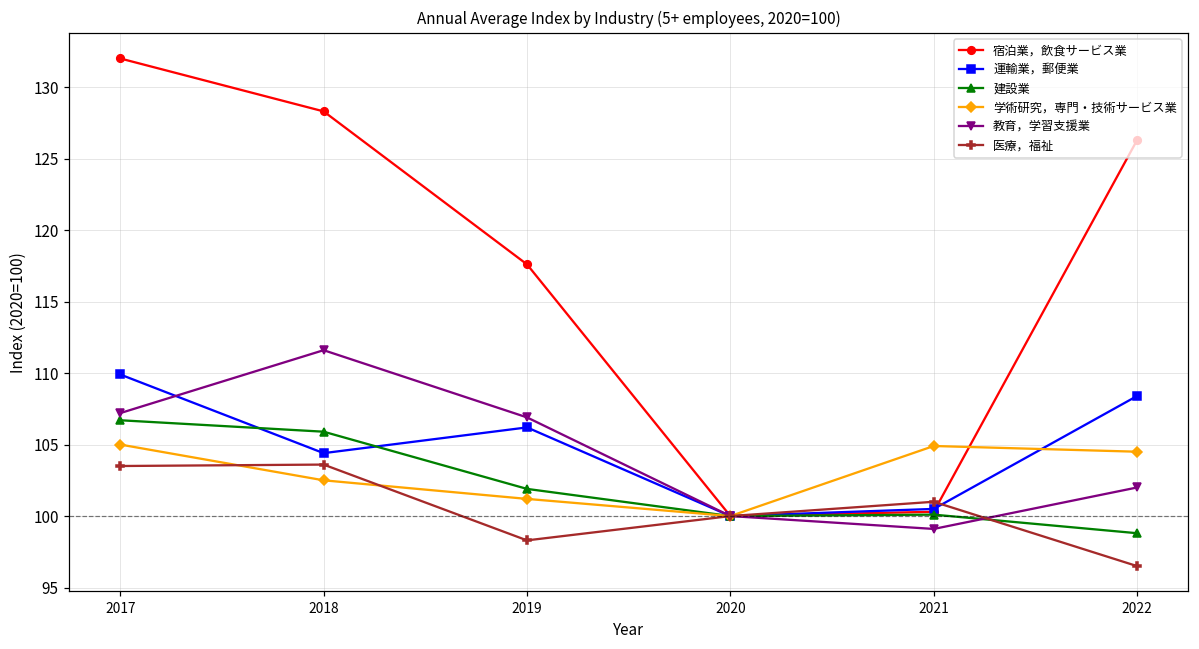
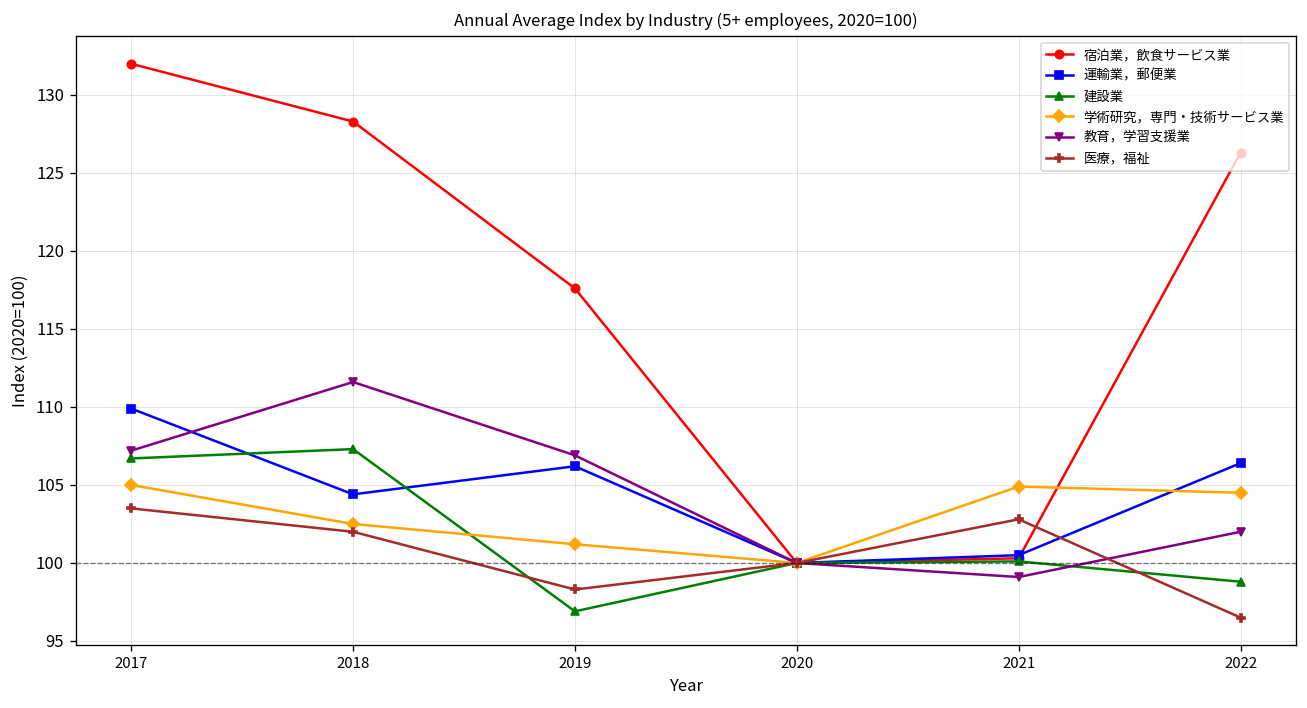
建設業, 2018: 105.9 -> 107.3
医療，福祉, 2018: 103.6 -> 102.0
建設業, 2019: 101.9 -> 96.9
医療，福祉, 2021: 101.0 -> 102.8
運輸業，郵便業, 2022: 108.4 -> 106.4
